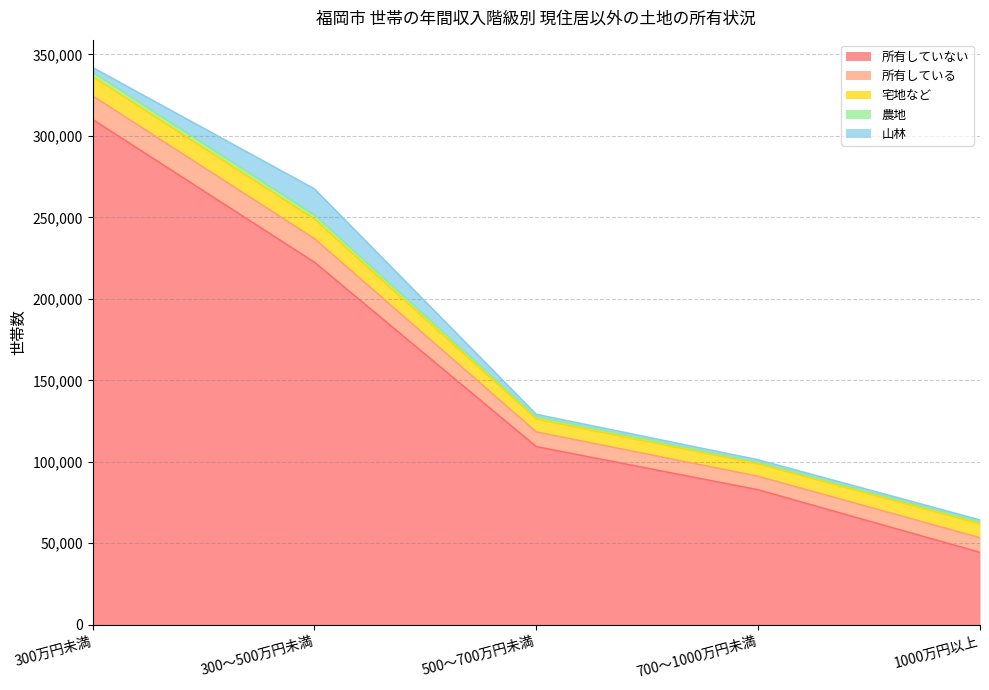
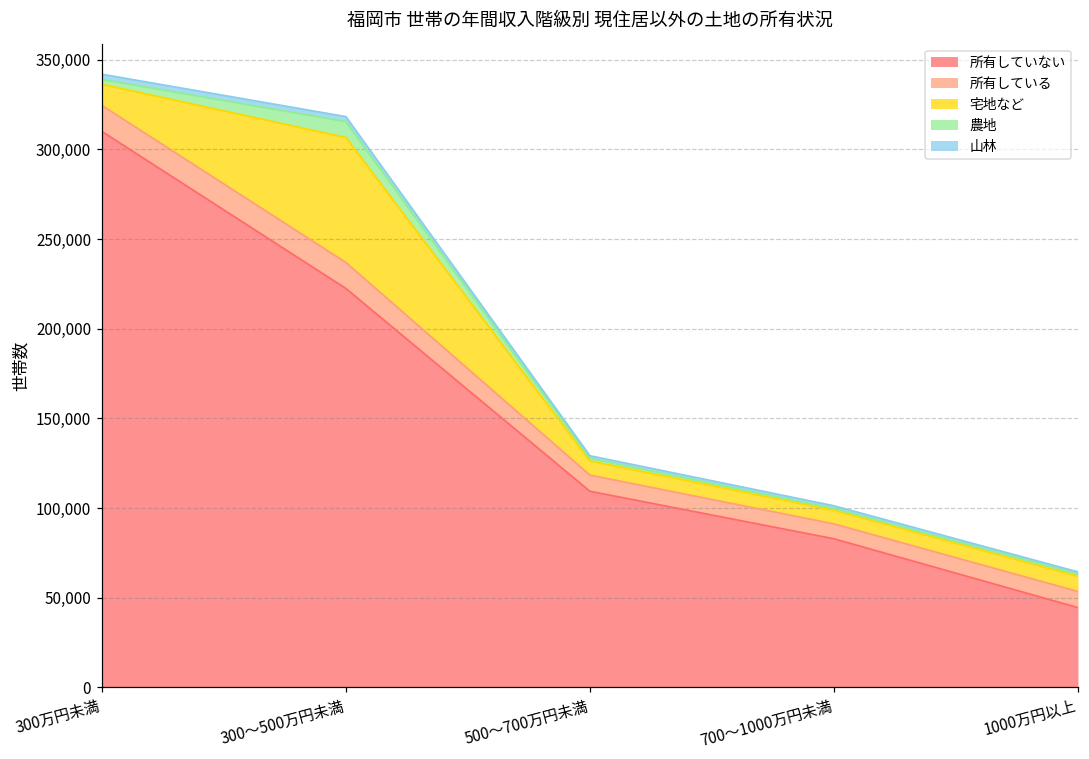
宅地など, 300～500万円未満: 12,000 -> 70,000
農地, 300～500万円未満: 3,000 -> 9,000
山林, 300～500万円未満: 16,000 -> 3,000
